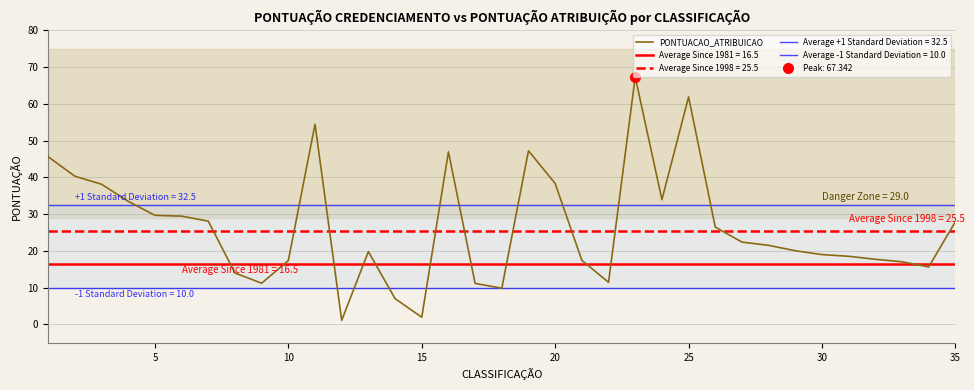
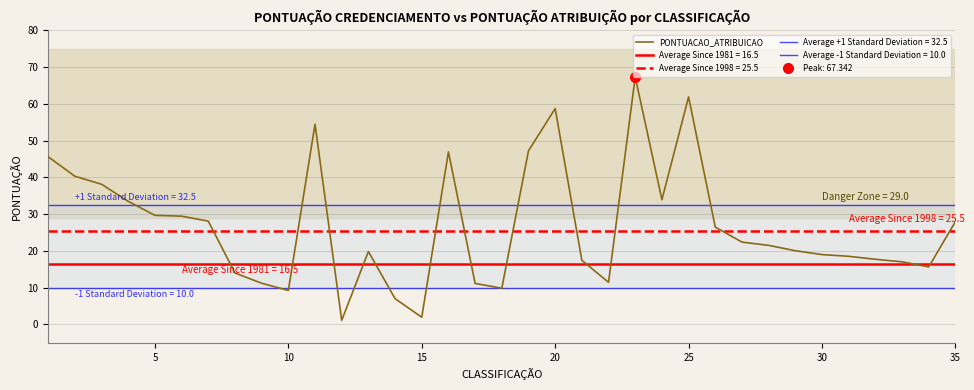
PONTUACAO_ATRIBUICAO, 10: 17 -> 9
PONTUACAO_ATRIBUICAO, 20: 38 -> 59
